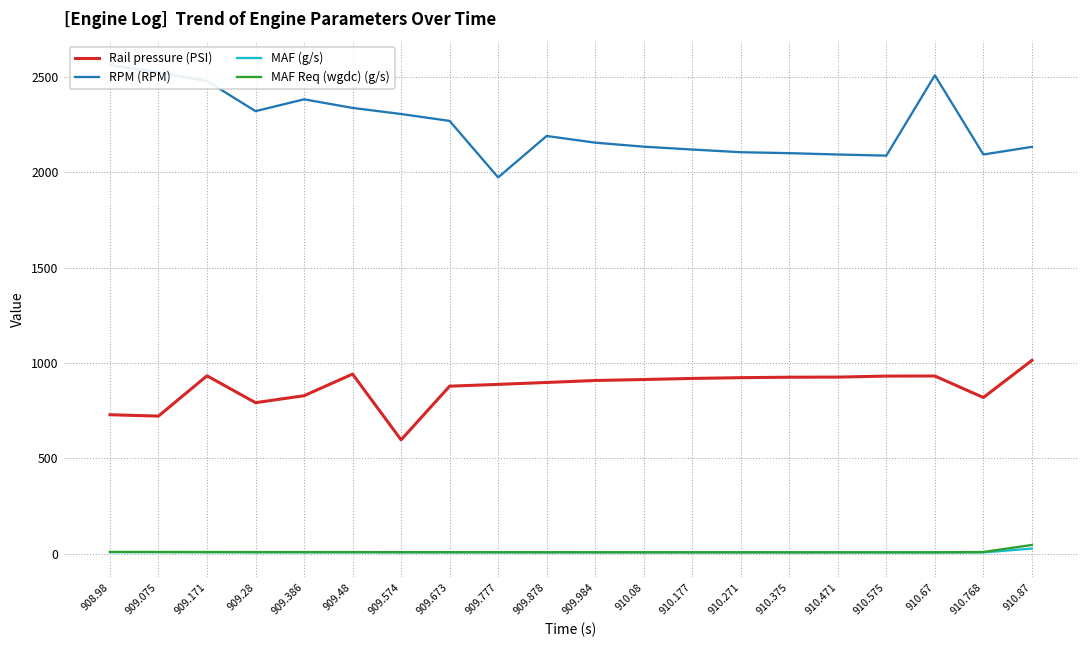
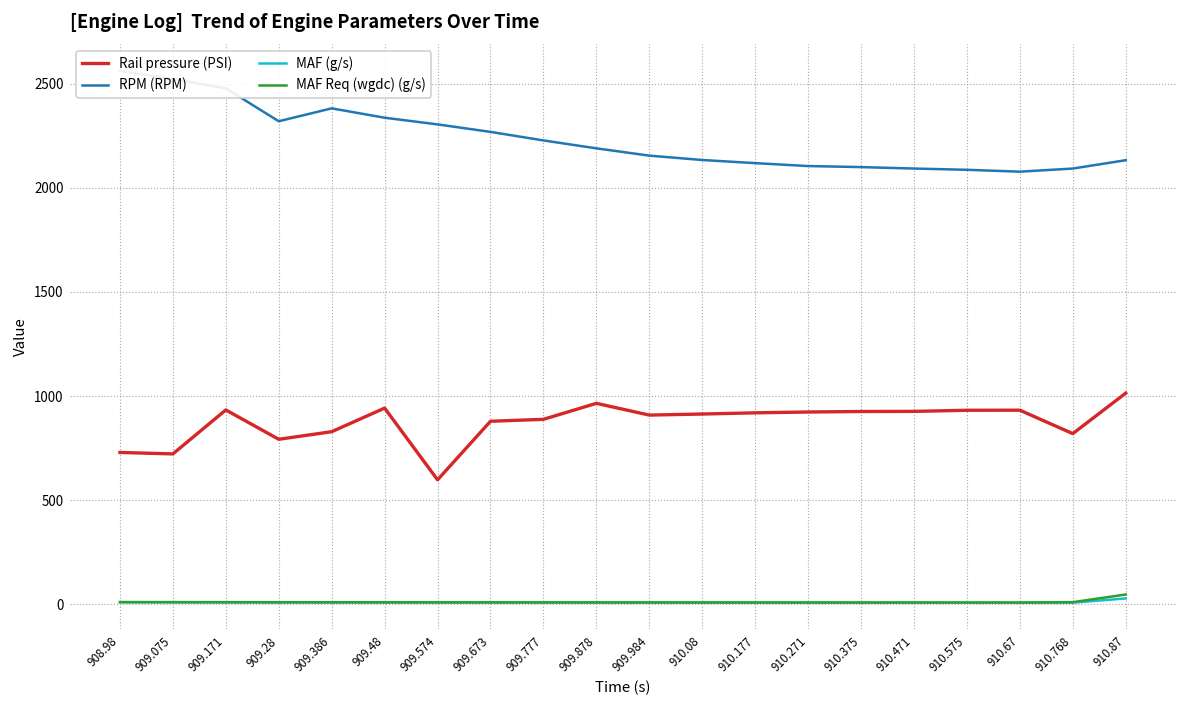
RPM (RPM), 909.777: 1970 -> 2230
Rail pressure (PSI), 909.878: 900 -> 960
RPM (RPM), 910.67: 2510 -> 2080
